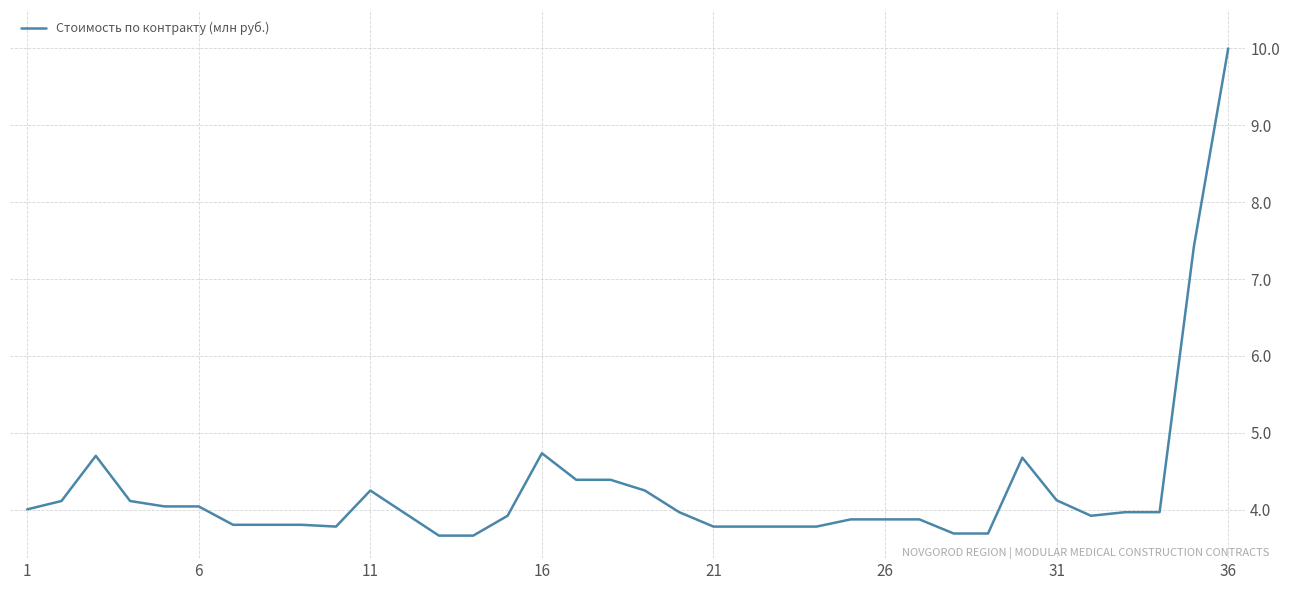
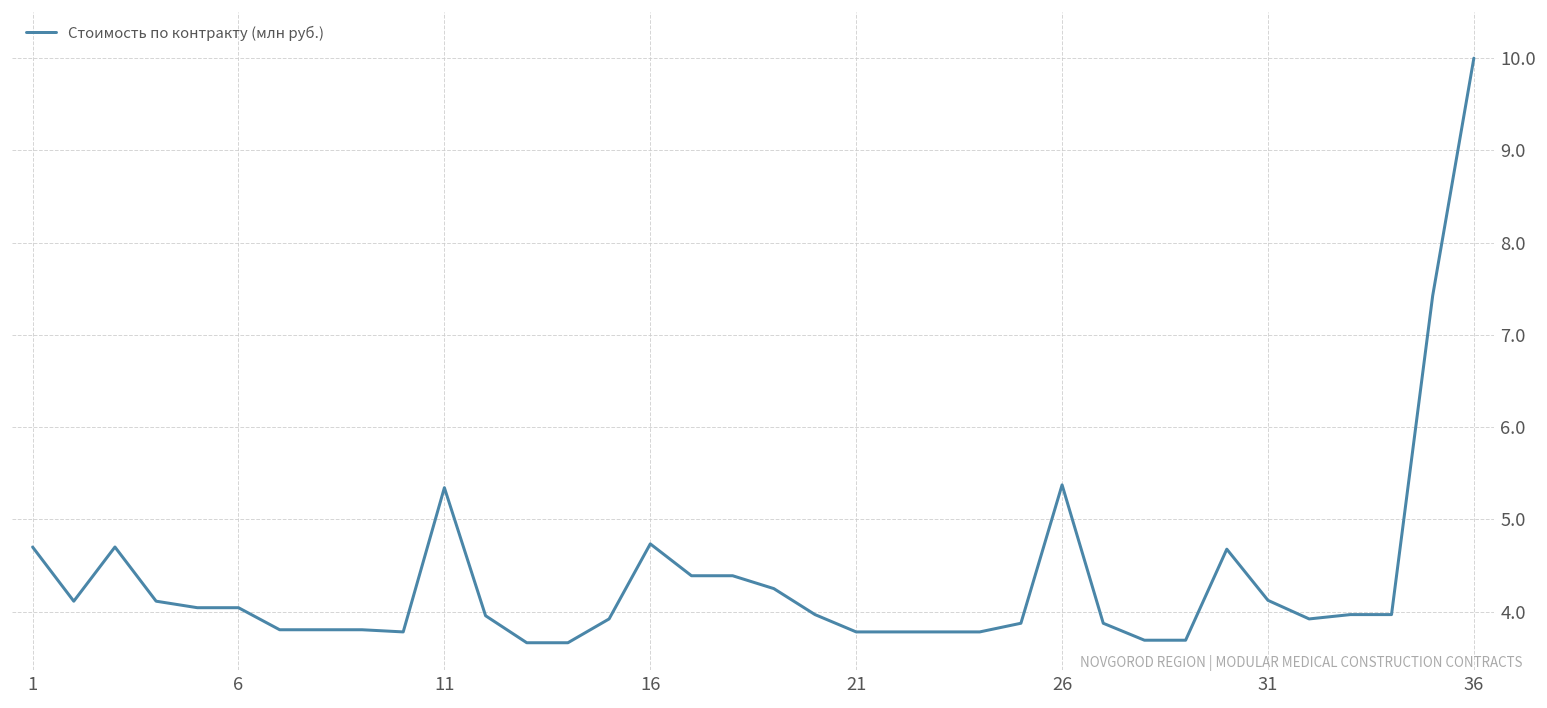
1: 4.0 -> 4.7
11: 4.2 -> 5.3
26: 3.9 -> 5.4
